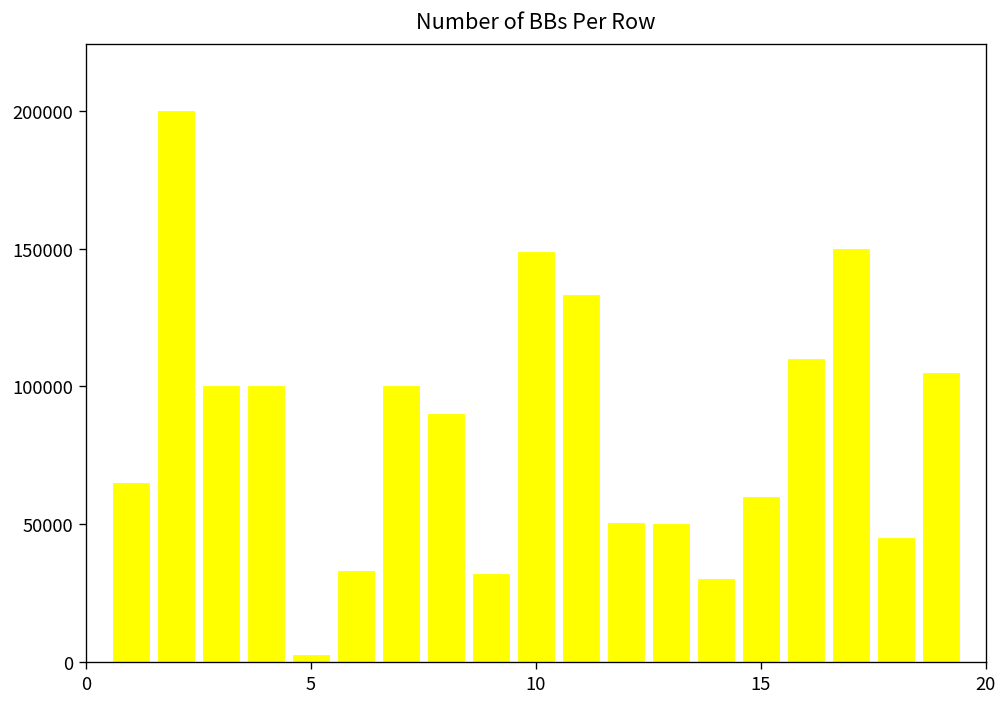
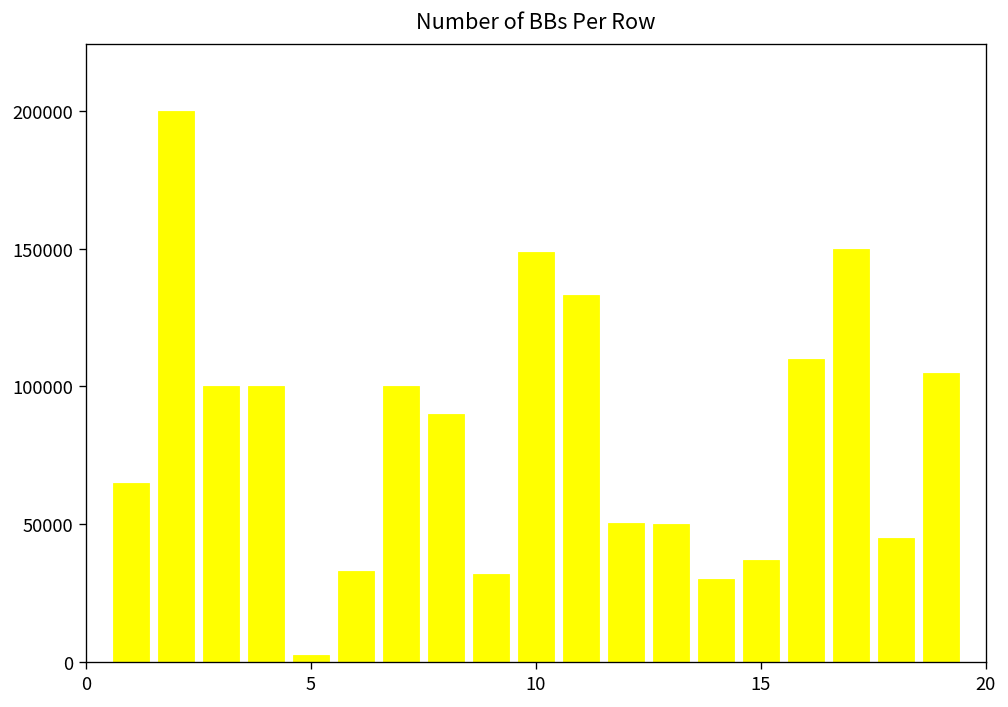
15: 60000 -> 37000
